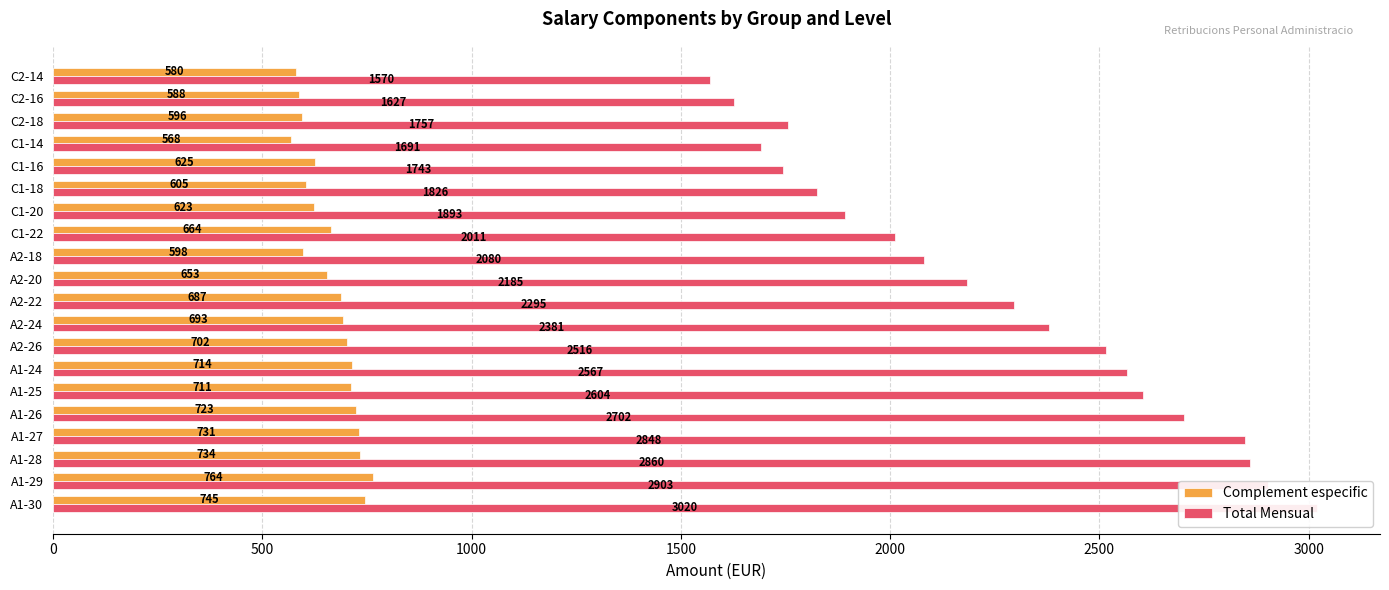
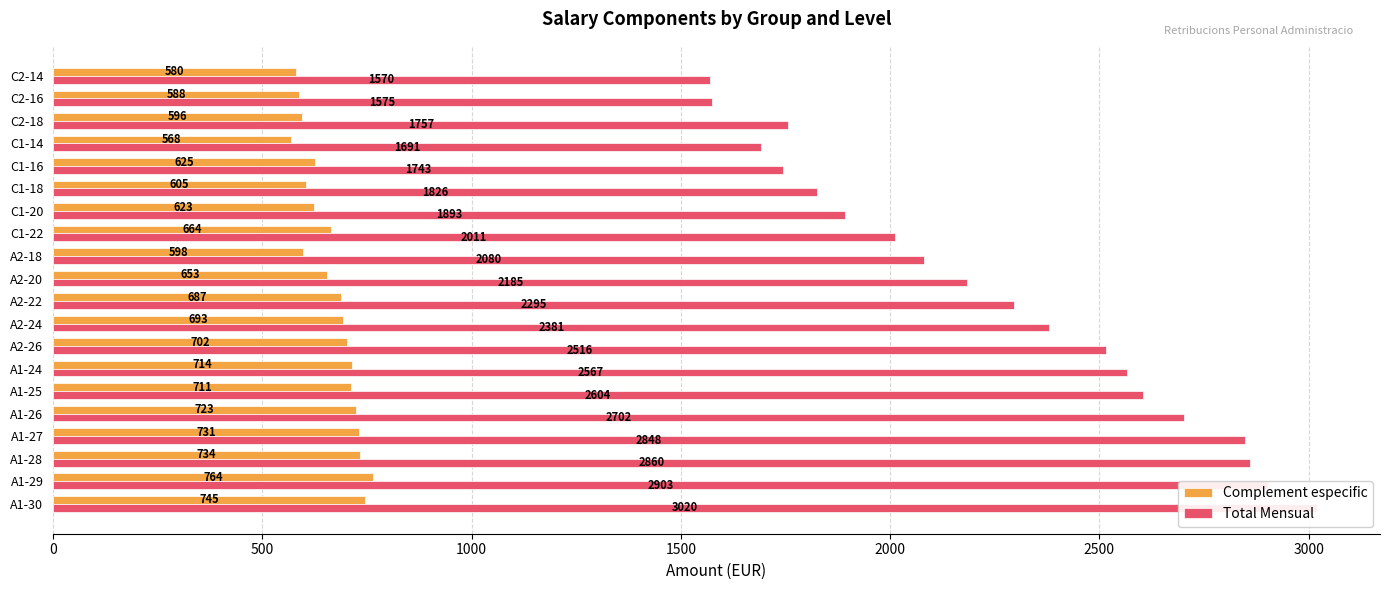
Total Mensual, C2-16: 1627 -> 1575
